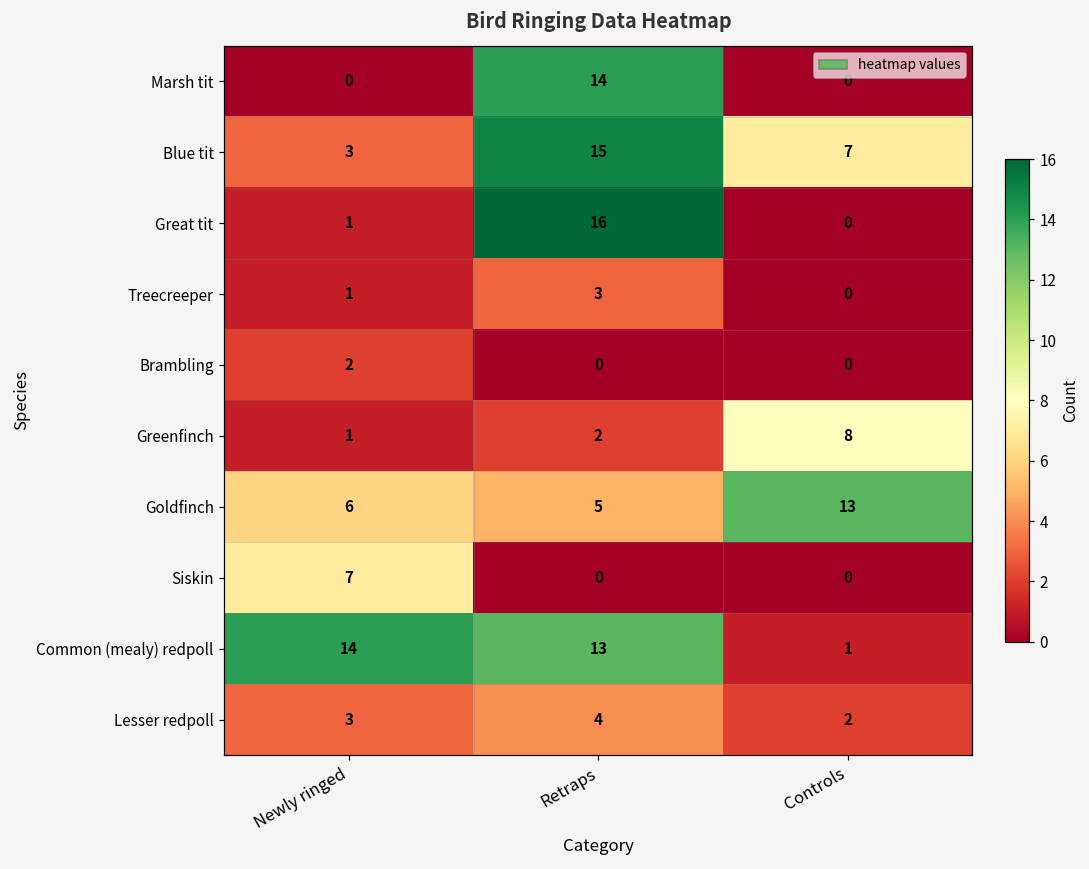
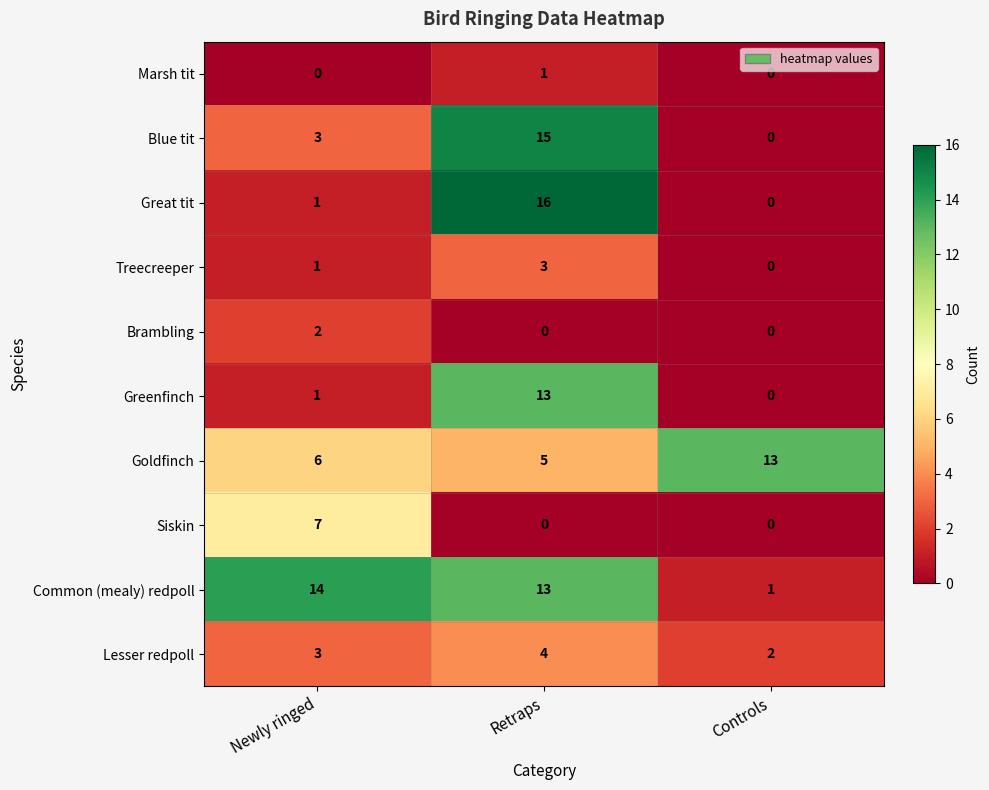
Marsh tit, Retraps: 14 -> 1
Blue tit, Controls: 7 -> 0
Greenfinch, Retraps: 2 -> 13
Greenfinch, Controls: 8 -> 0
